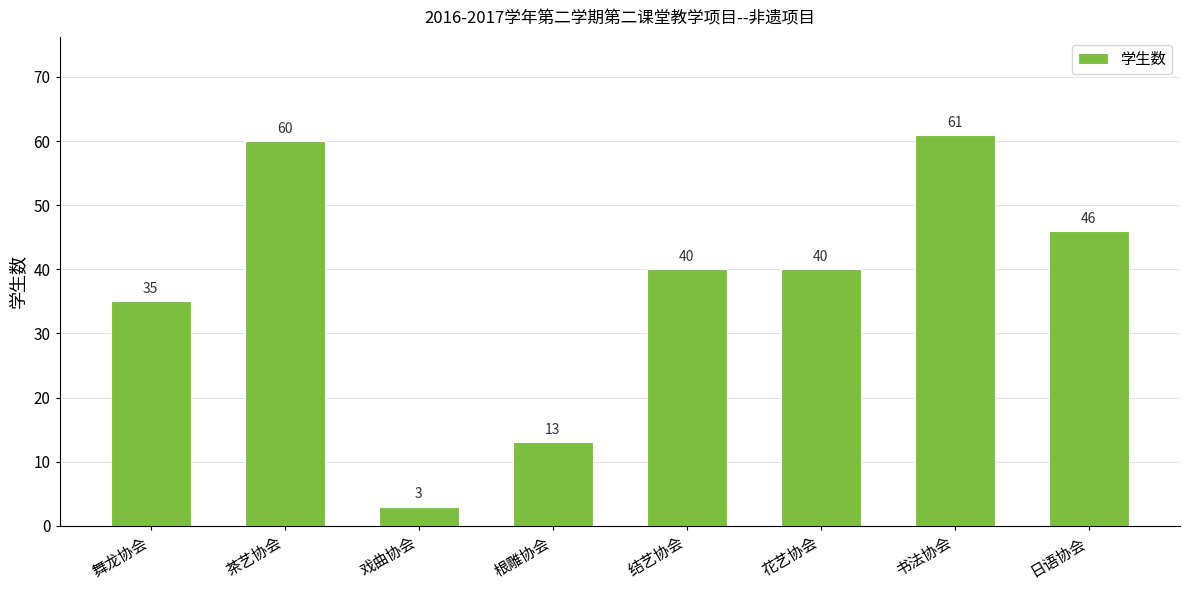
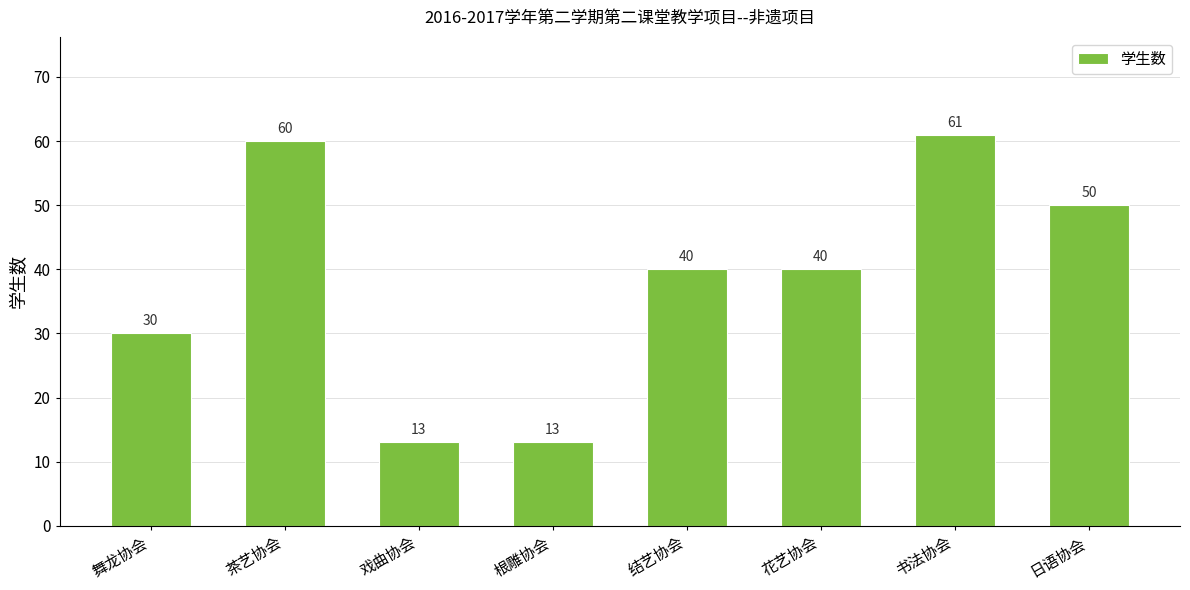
舞龙协会: 35 -> 30
戏曲协会: 3 -> 13
日语协会: 46 -> 50
